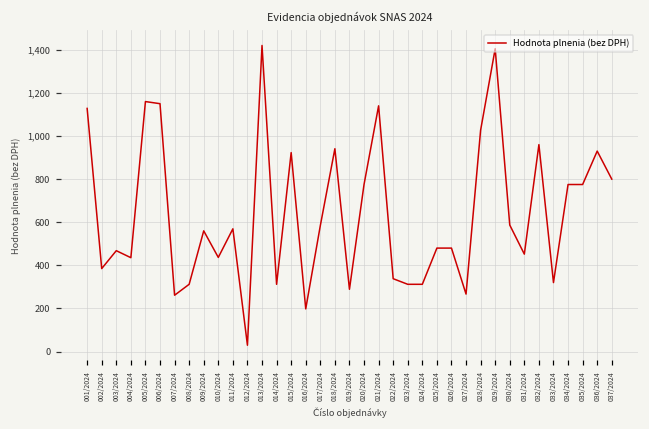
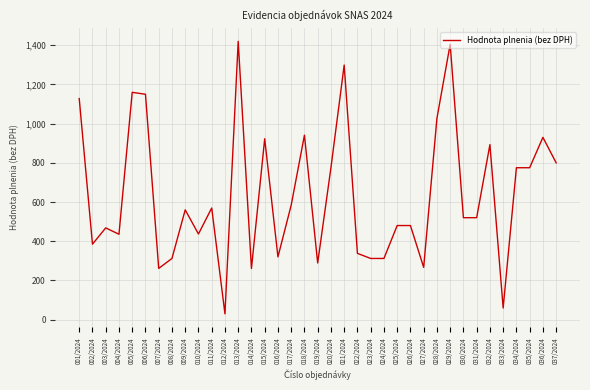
014/2024: 310 -> 260
016/2024: 200 -> 320
021/2024: 1,140 -> 1,300
030/2024: 590 -> 520
031/2024: 450 -> 520
032/2024: 960 -> 890
033/2024: 320 -> 60
